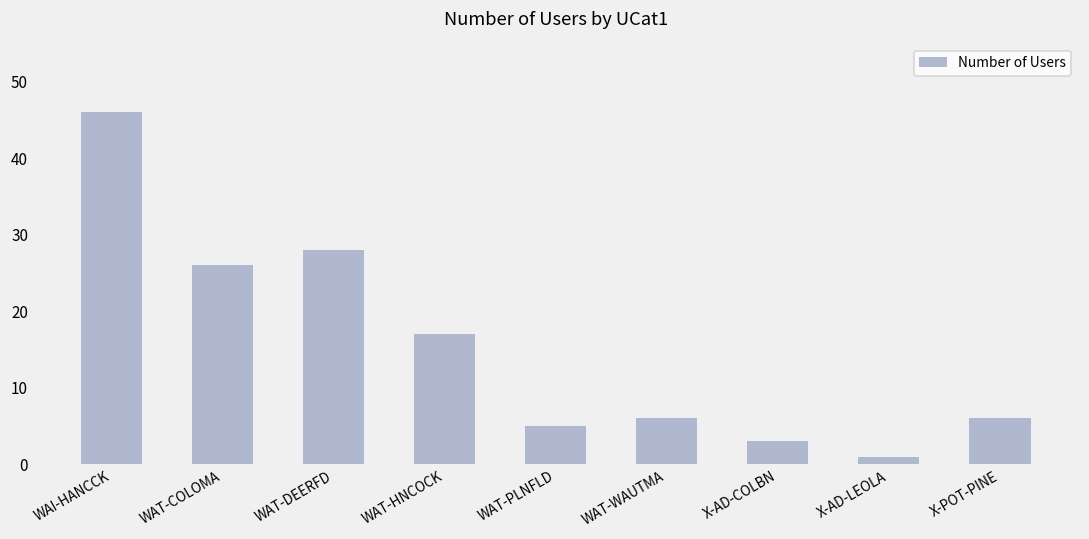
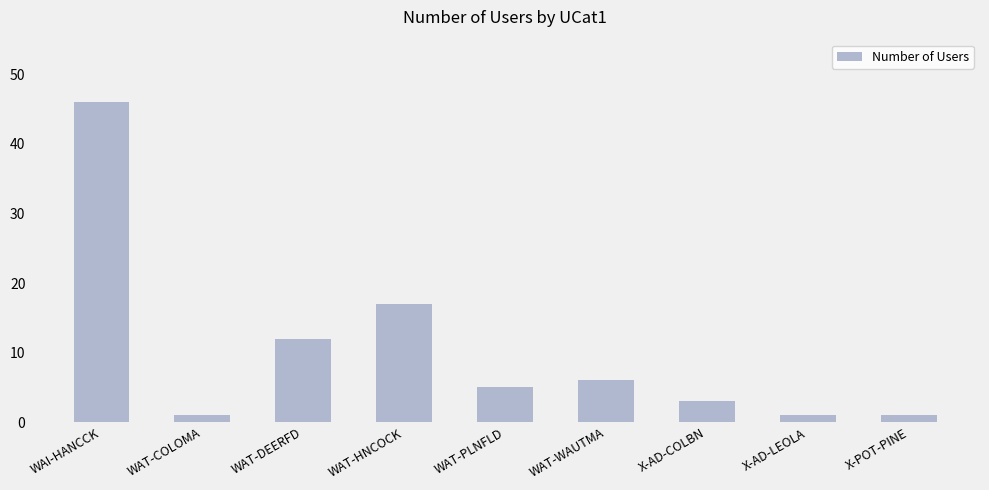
WAT-COLOMA: 26 -> 1
WAT-DEERFD: 28 -> 12
X-POT-PINE: 6 -> 1
